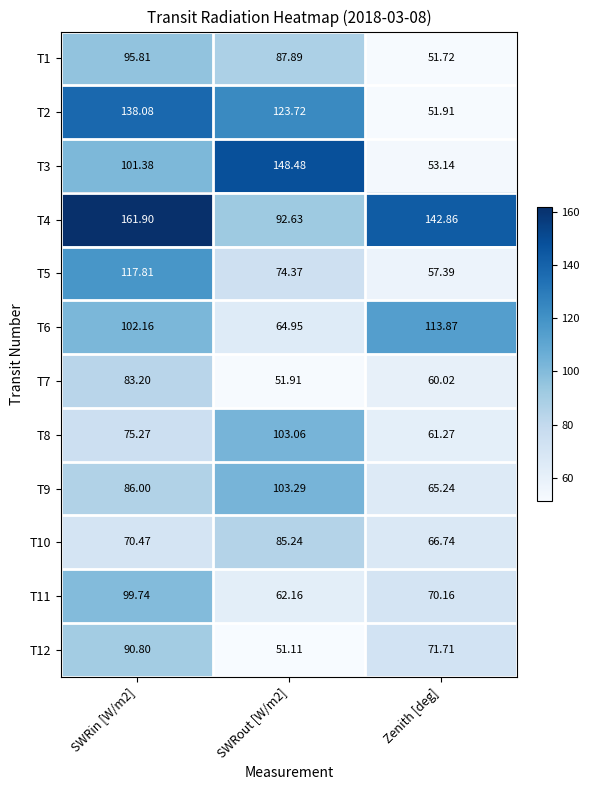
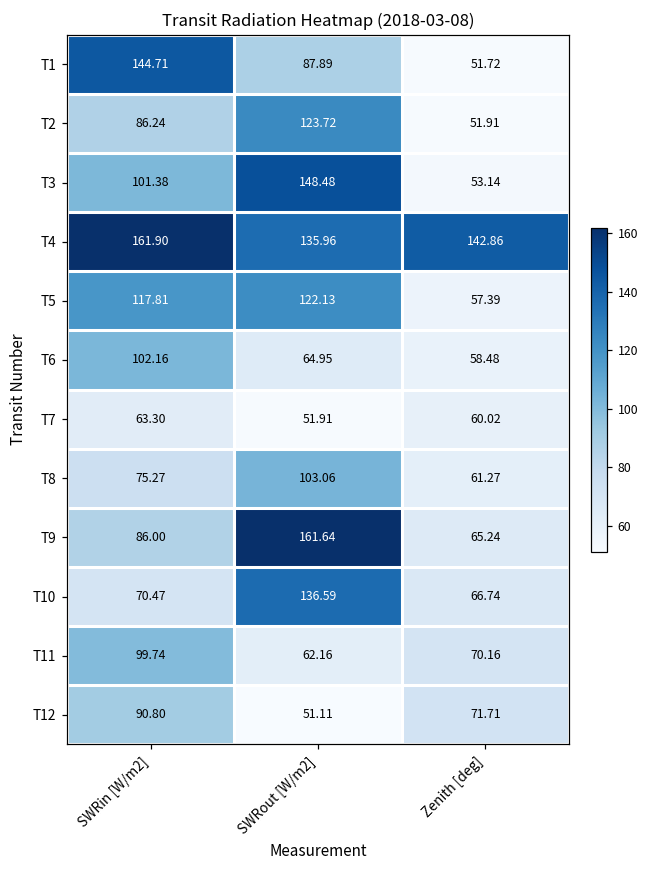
T1, SWRin [W/m2]: 95.81 -> 144.71
T2, SWRin [W/m2]: 138.08 -> 86.24
T4, SWRout [W/m2]: 92.63 -> 135.96
T5, SWRout [W/m2]: 74.37 -> 122.13
T6, Zenith [deg]: 113.87 -> 58.48
T7, SWRin [W/m2]: 83.20 -> 63.30
T9, SWRout [W/m2]: 103.29 -> 161.64
T10, SWRout [W/m2]: 85.24 -> 136.59
